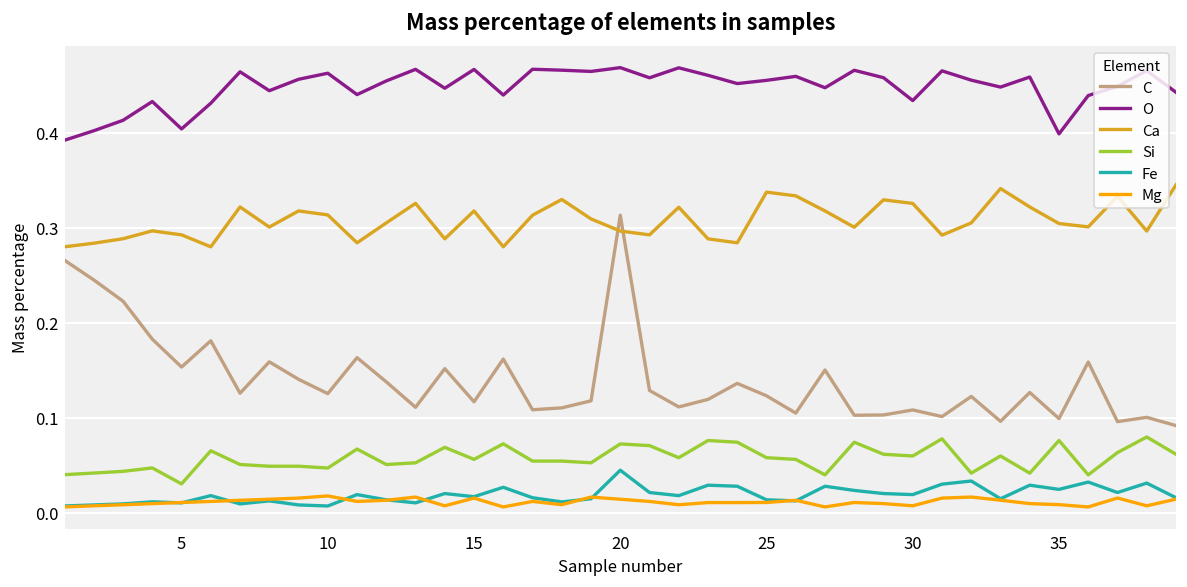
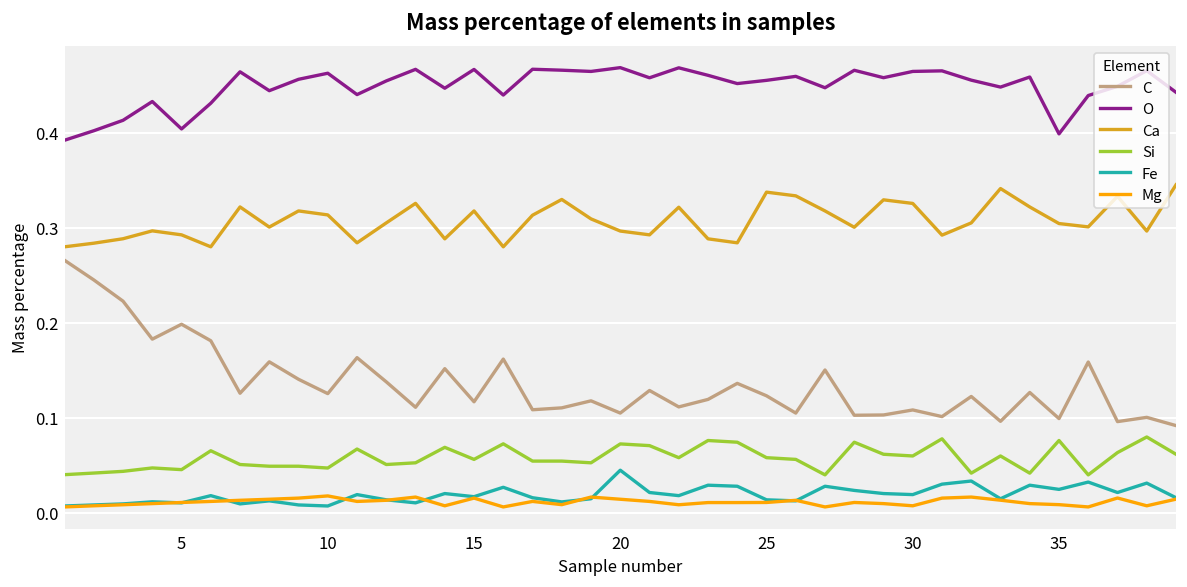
C, 5: 0.15 -> 0.20
Si, 5: 0.03 -> 0.05
C, 20: 0.31 -> 0.10
O, 30: 0.43 -> 0.46
